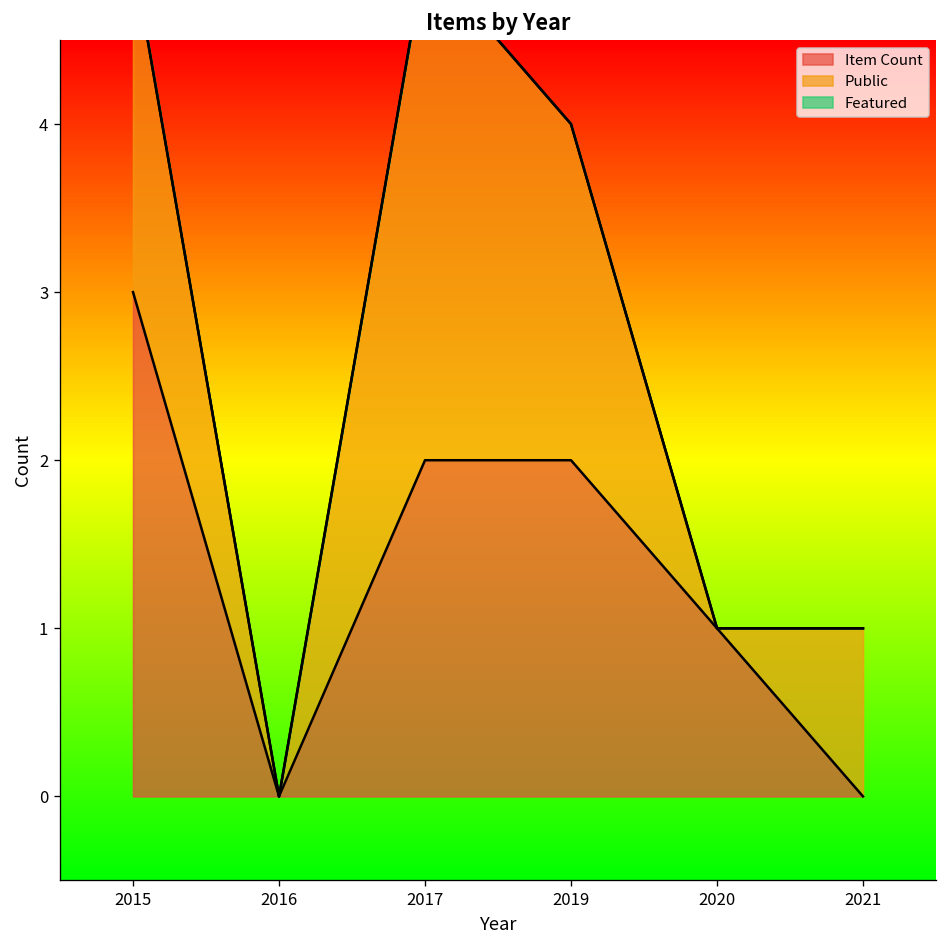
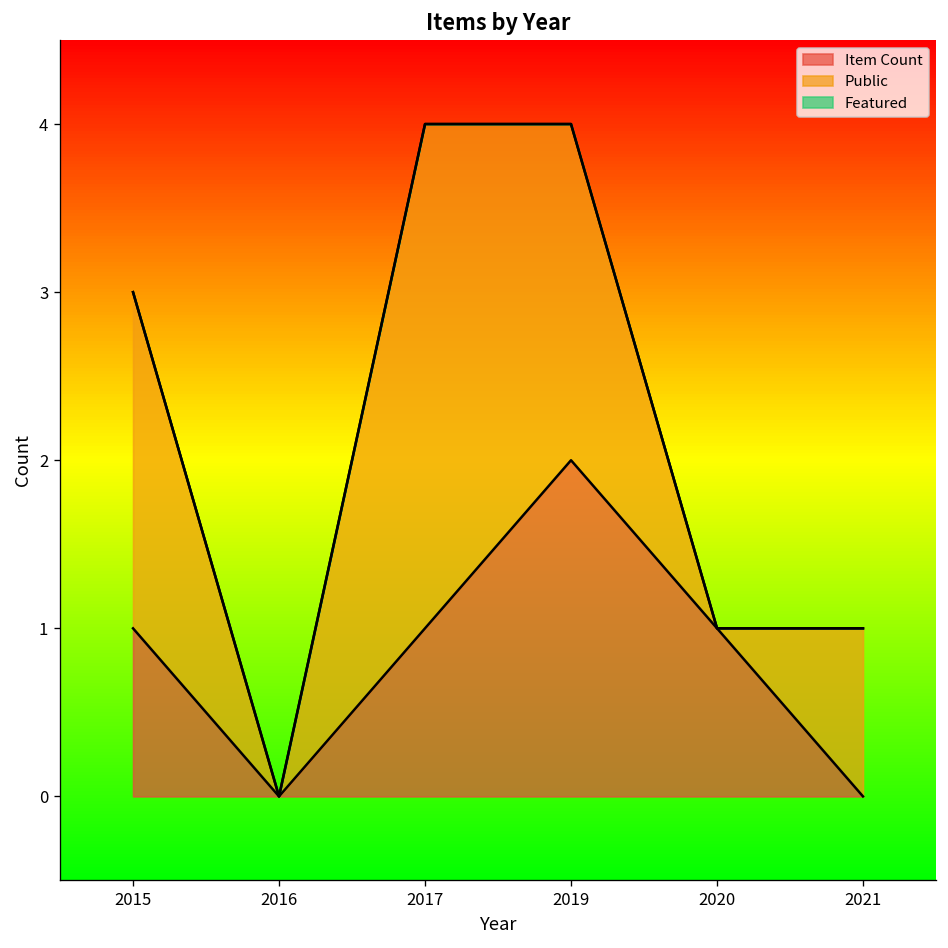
Item Count, 2015: 3 -> 1
Item Count, 2017: 2 -> 1
